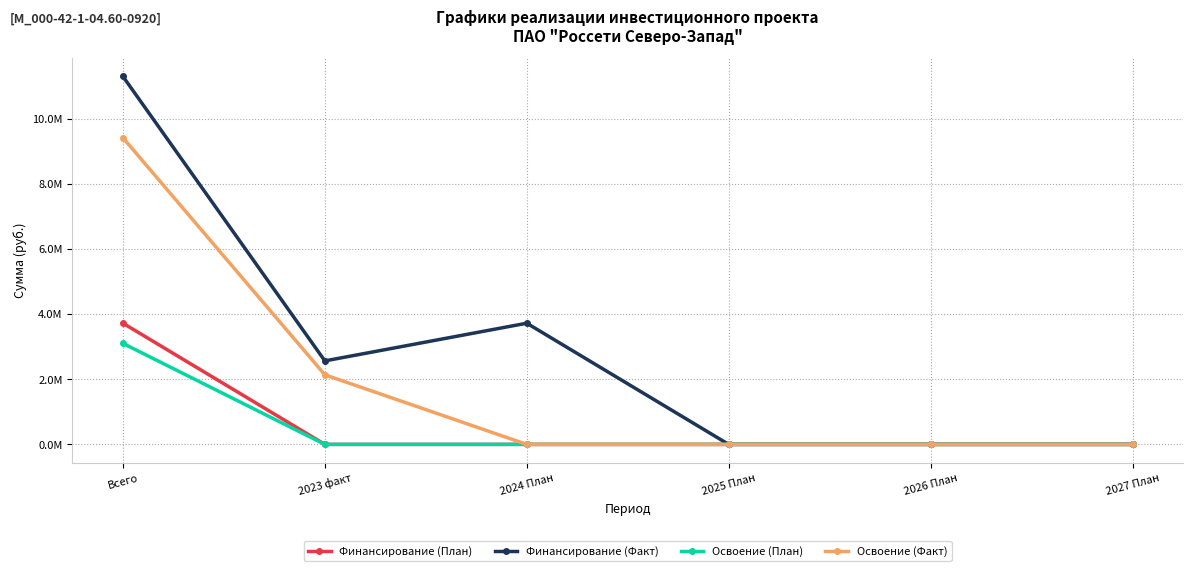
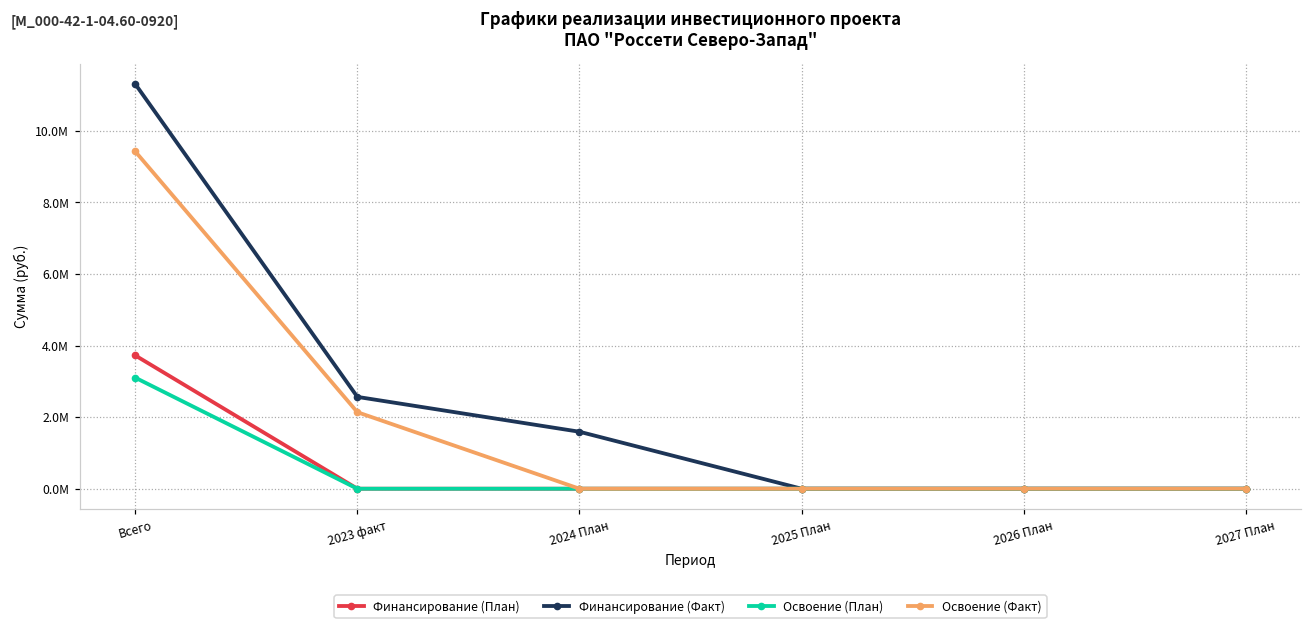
Финансирование (Факт), 2024 План: 3700000 -> 1600000
